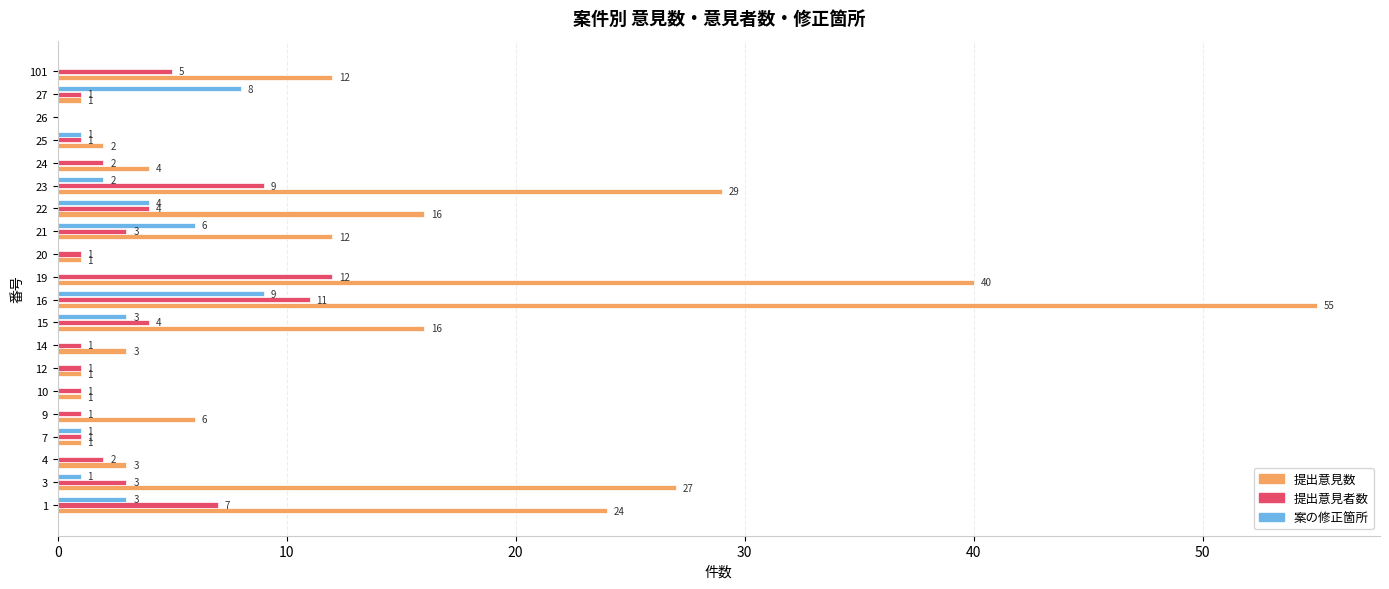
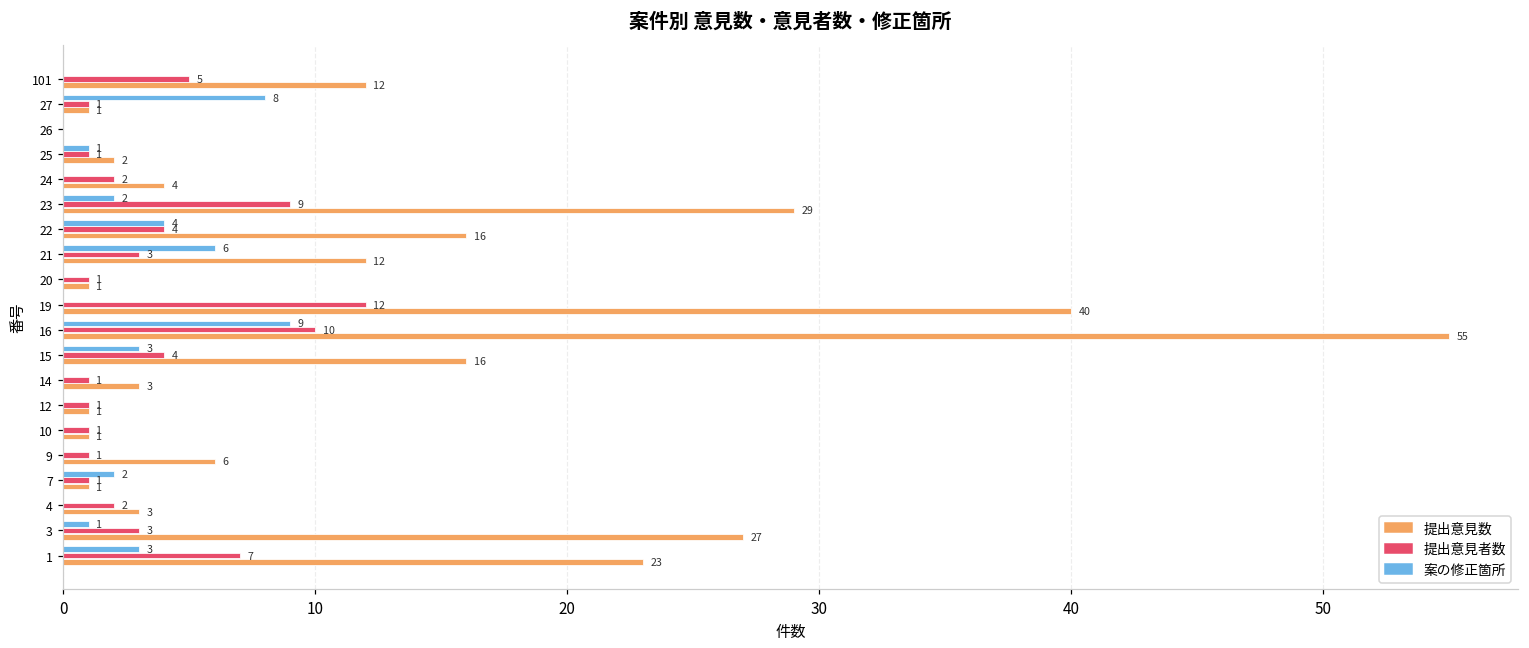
提出意見者数, 16: 11 -> 10
案の修正箇所, 7: 1 -> 2
提出意見数, 1: 24 -> 23
